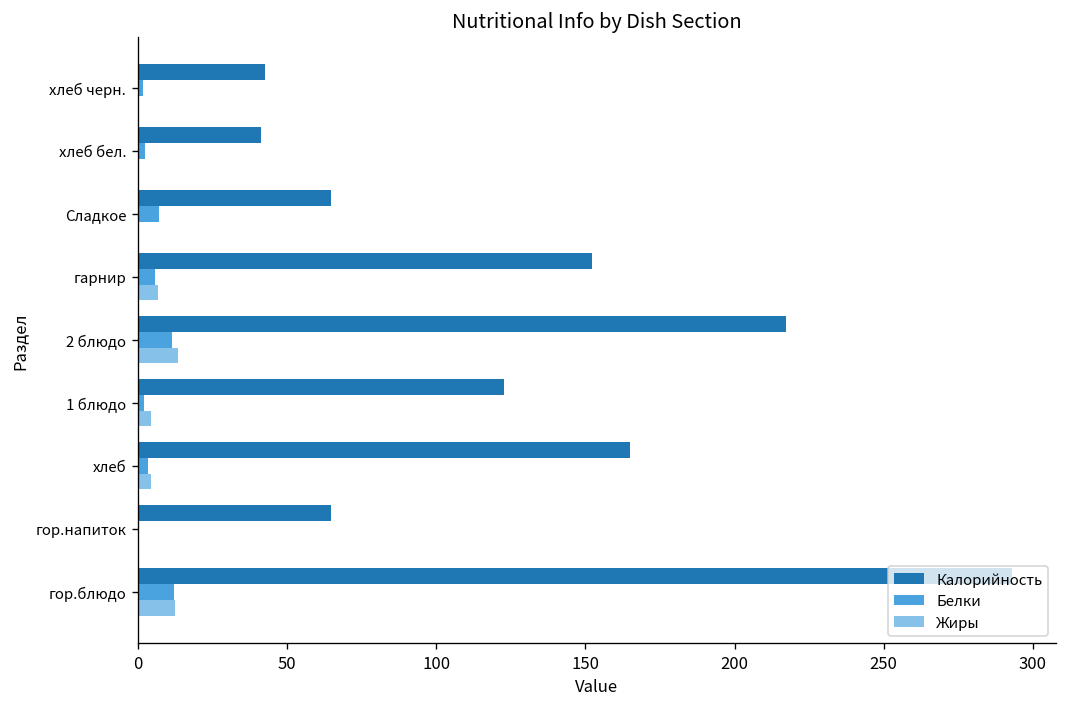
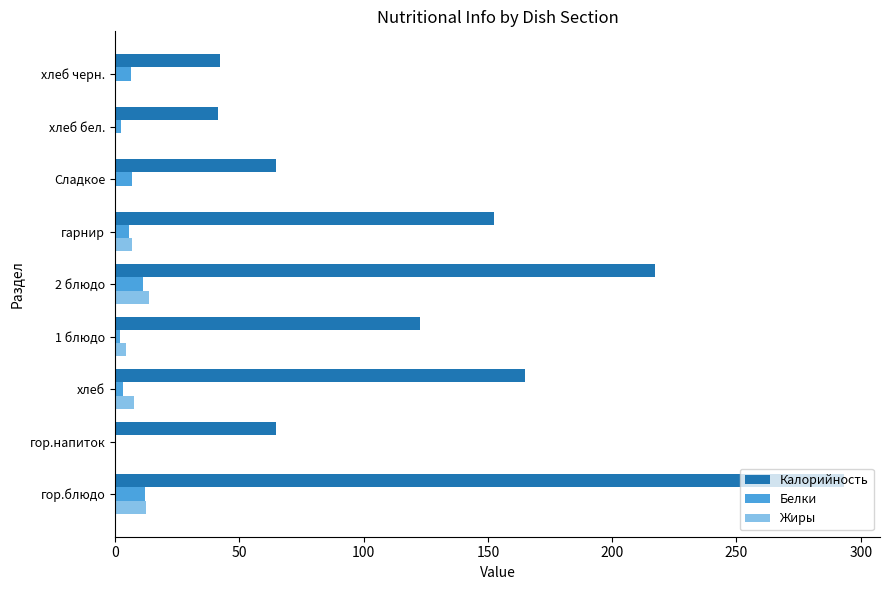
Белки, хлеб черн.: 2 -> 6
Жиры, хлеб: 4 -> 8
